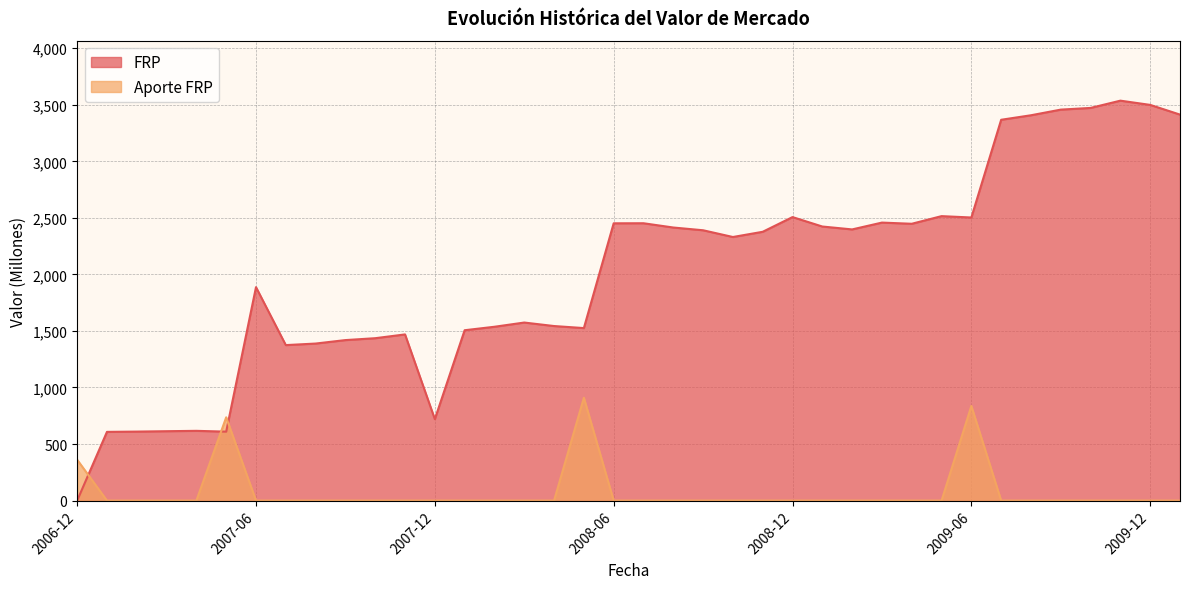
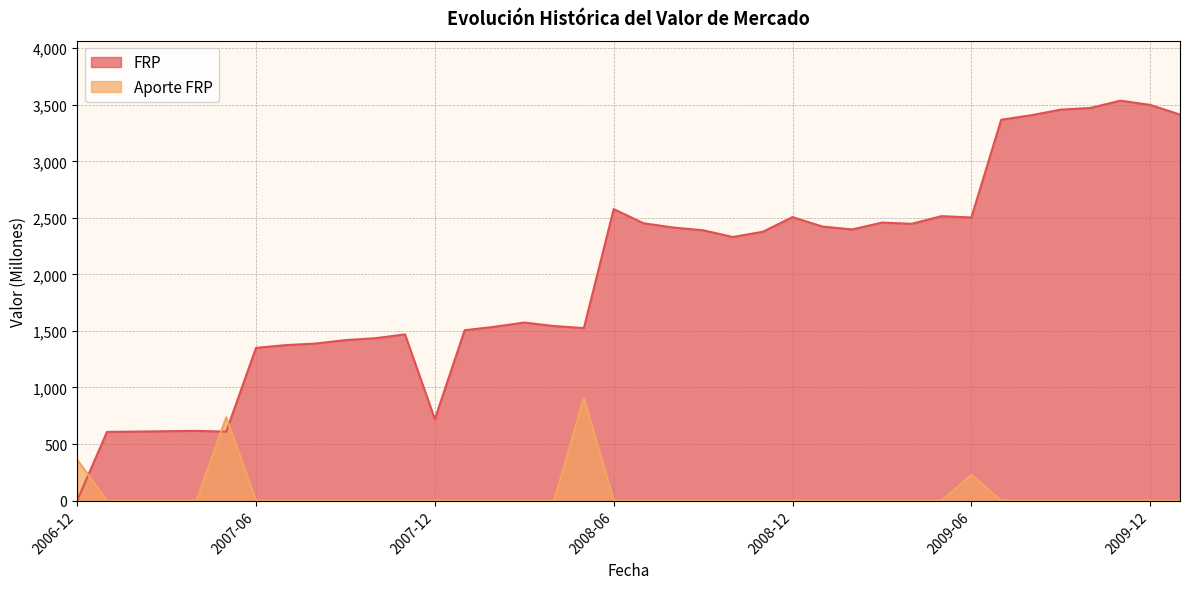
FRP, 2007-06: 1,890 -> 1,350
FRP, 2008-06: 2,450 -> 2,580
Aporte FRP, 2009-06: 840 -> 230
